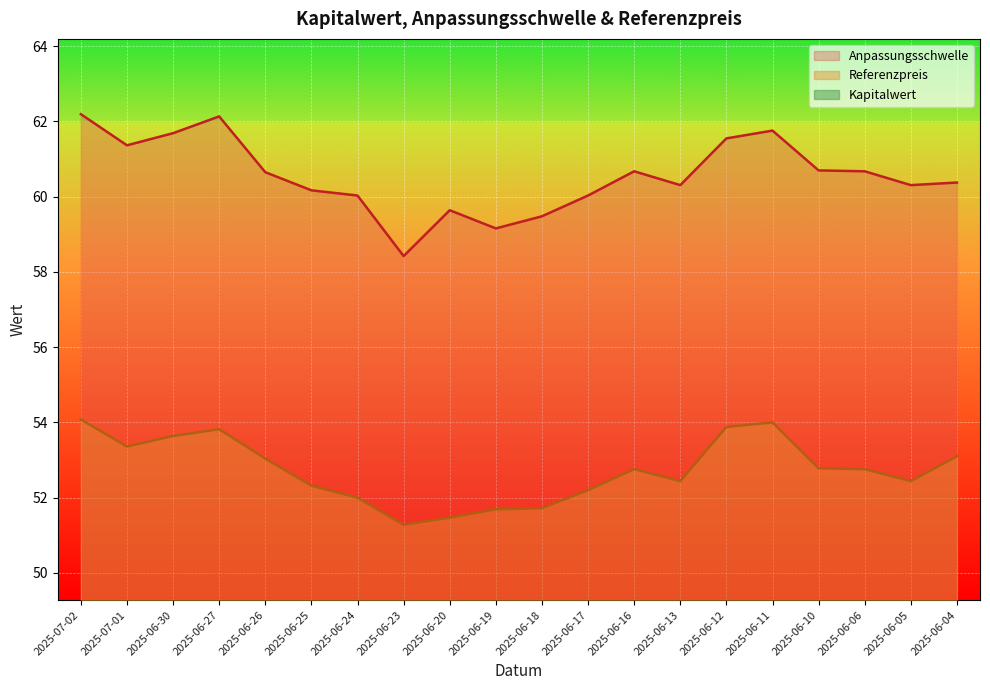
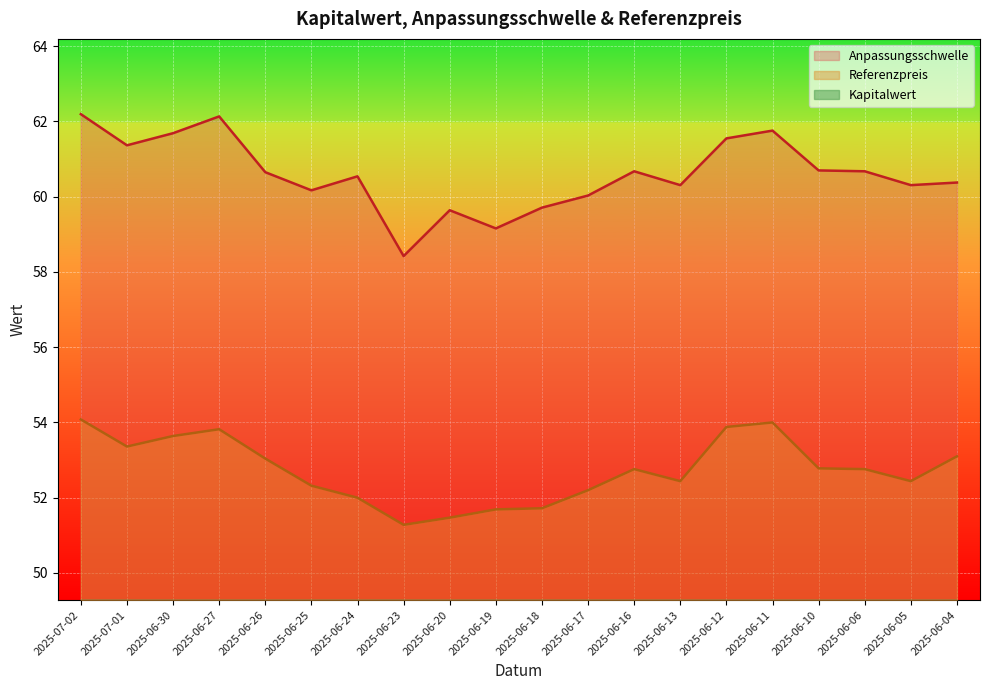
Anpassungsschwelle, 2025-06-24: 60.0 -> 60.5
Anpassungsschwelle, 2025-06-18: 59.5 -> 59.7
